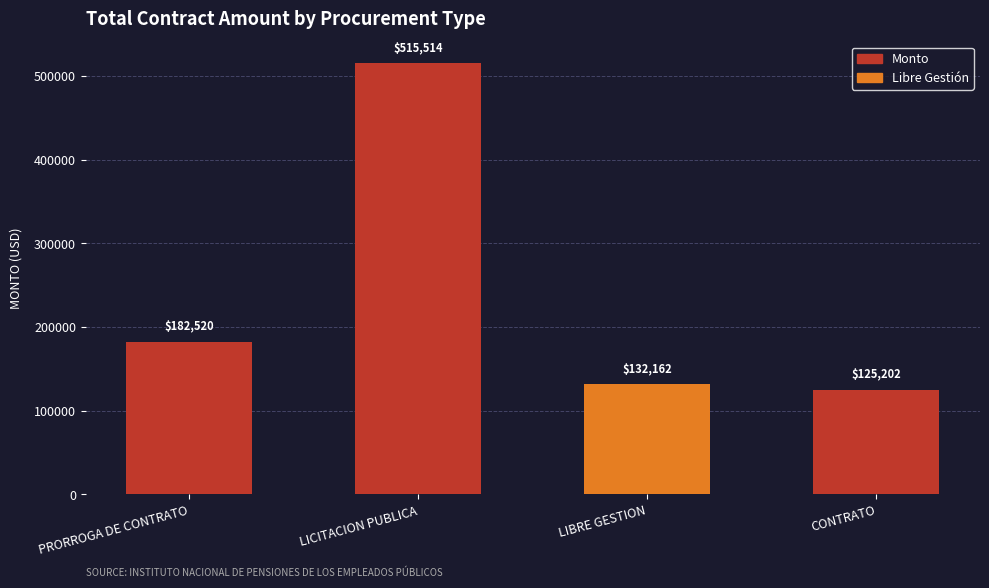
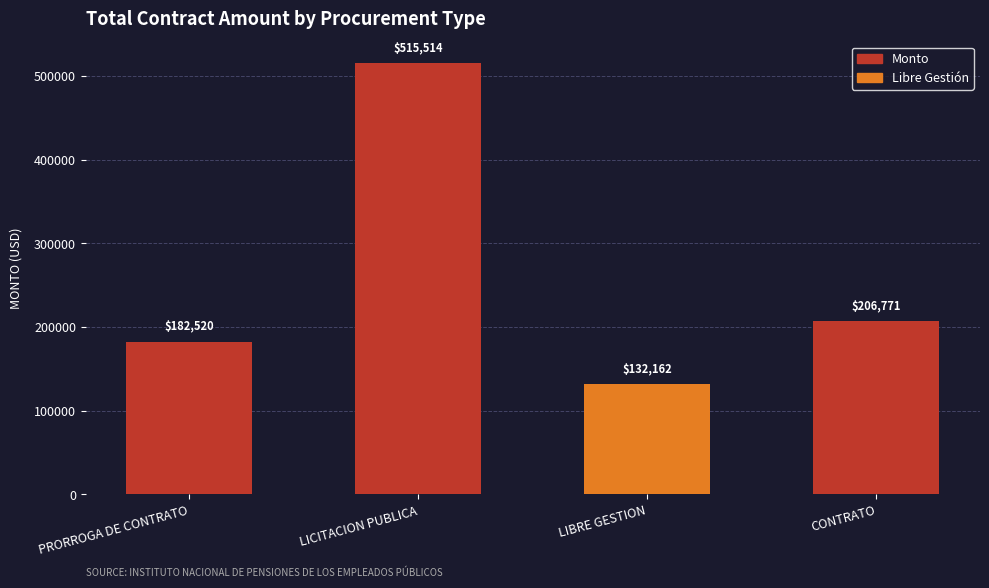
CONTRATO: $125,202 -> $206,771
